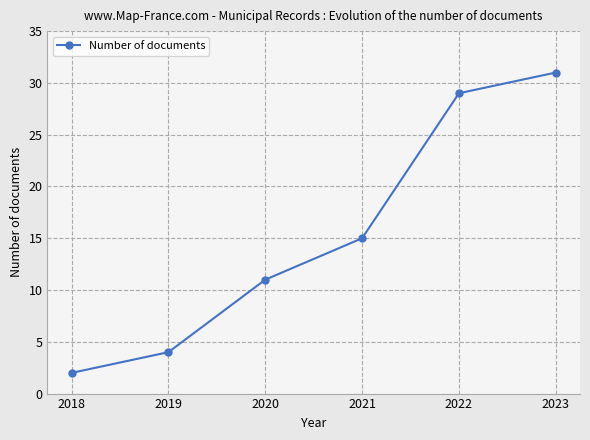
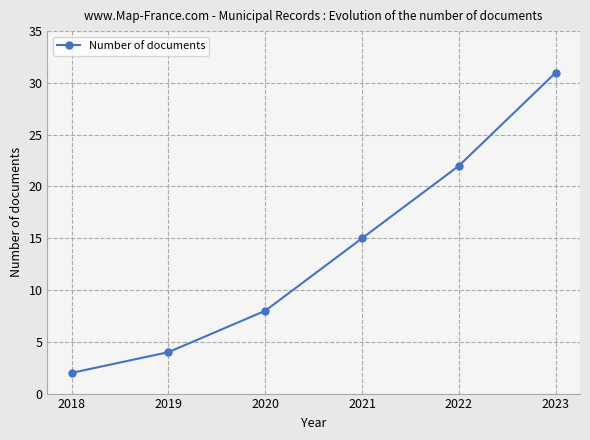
2020: 11 -> 8
2022: 29 -> 22
